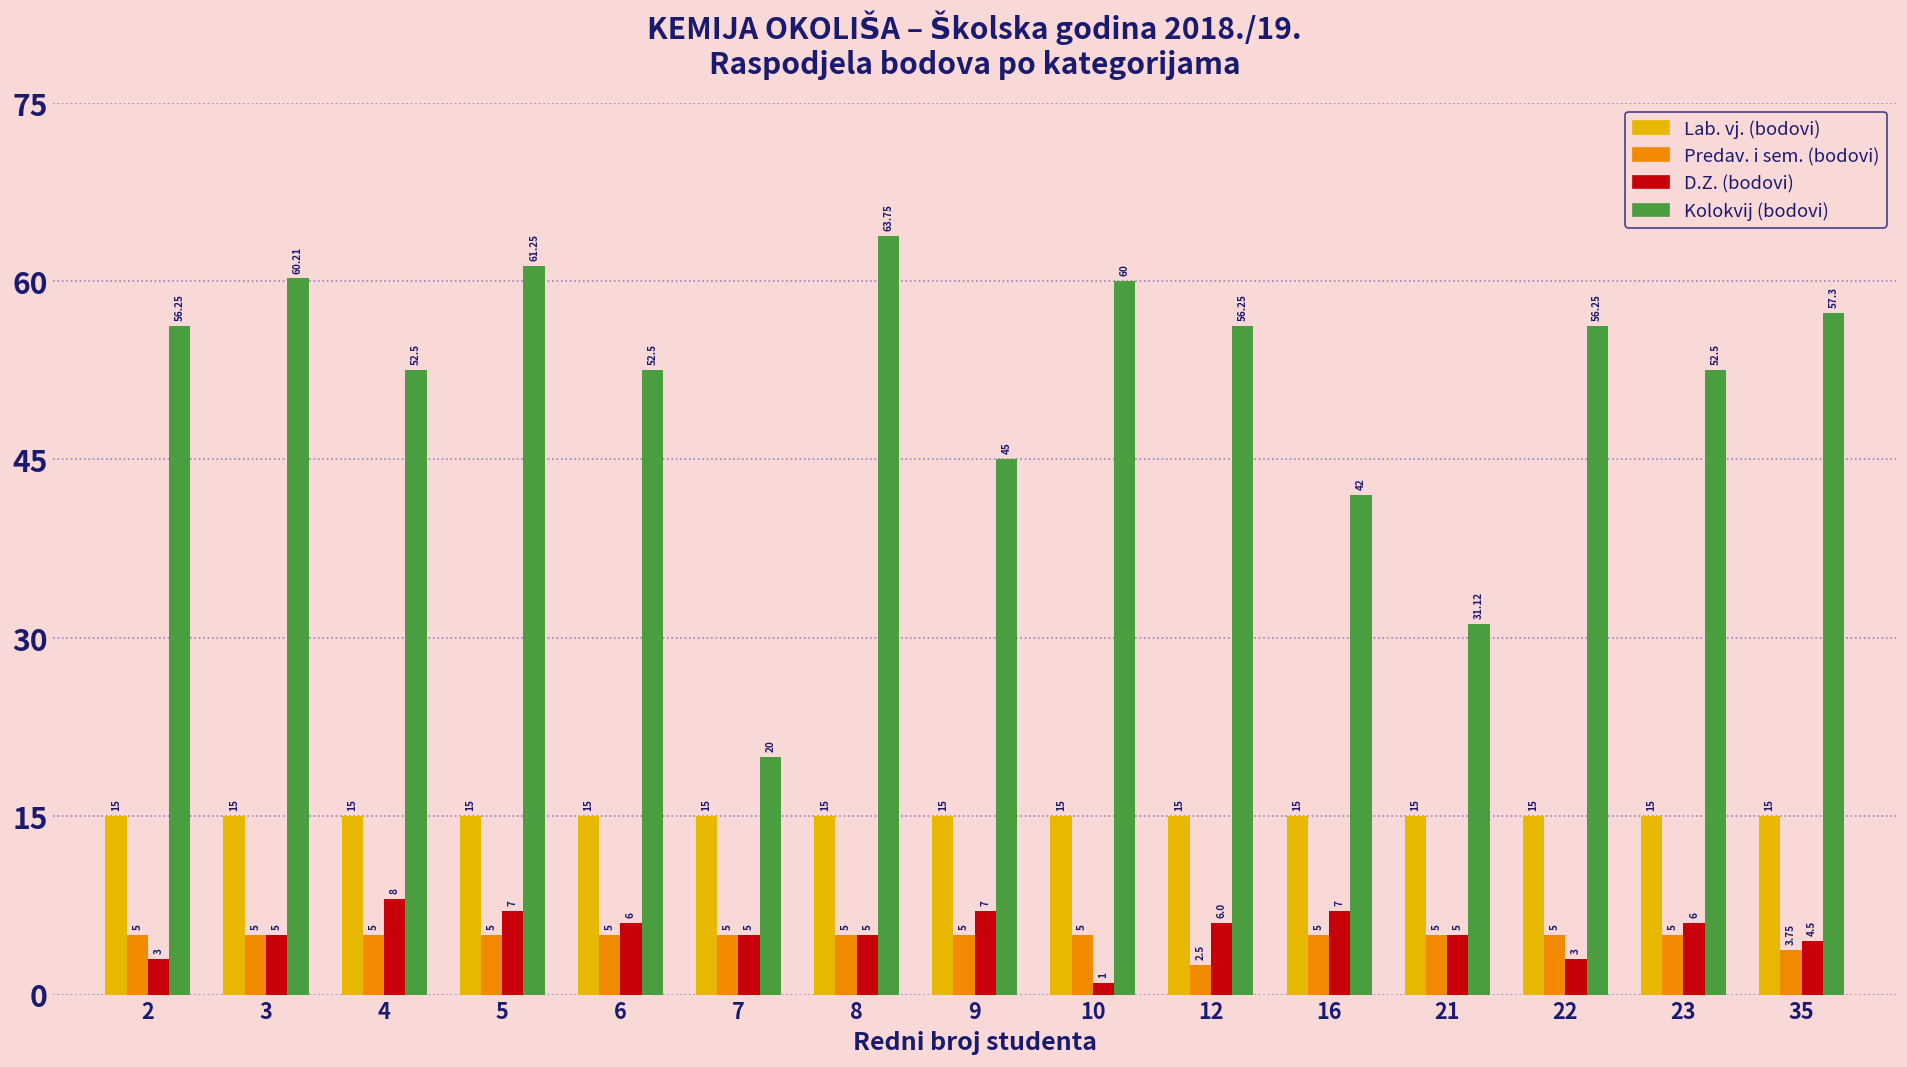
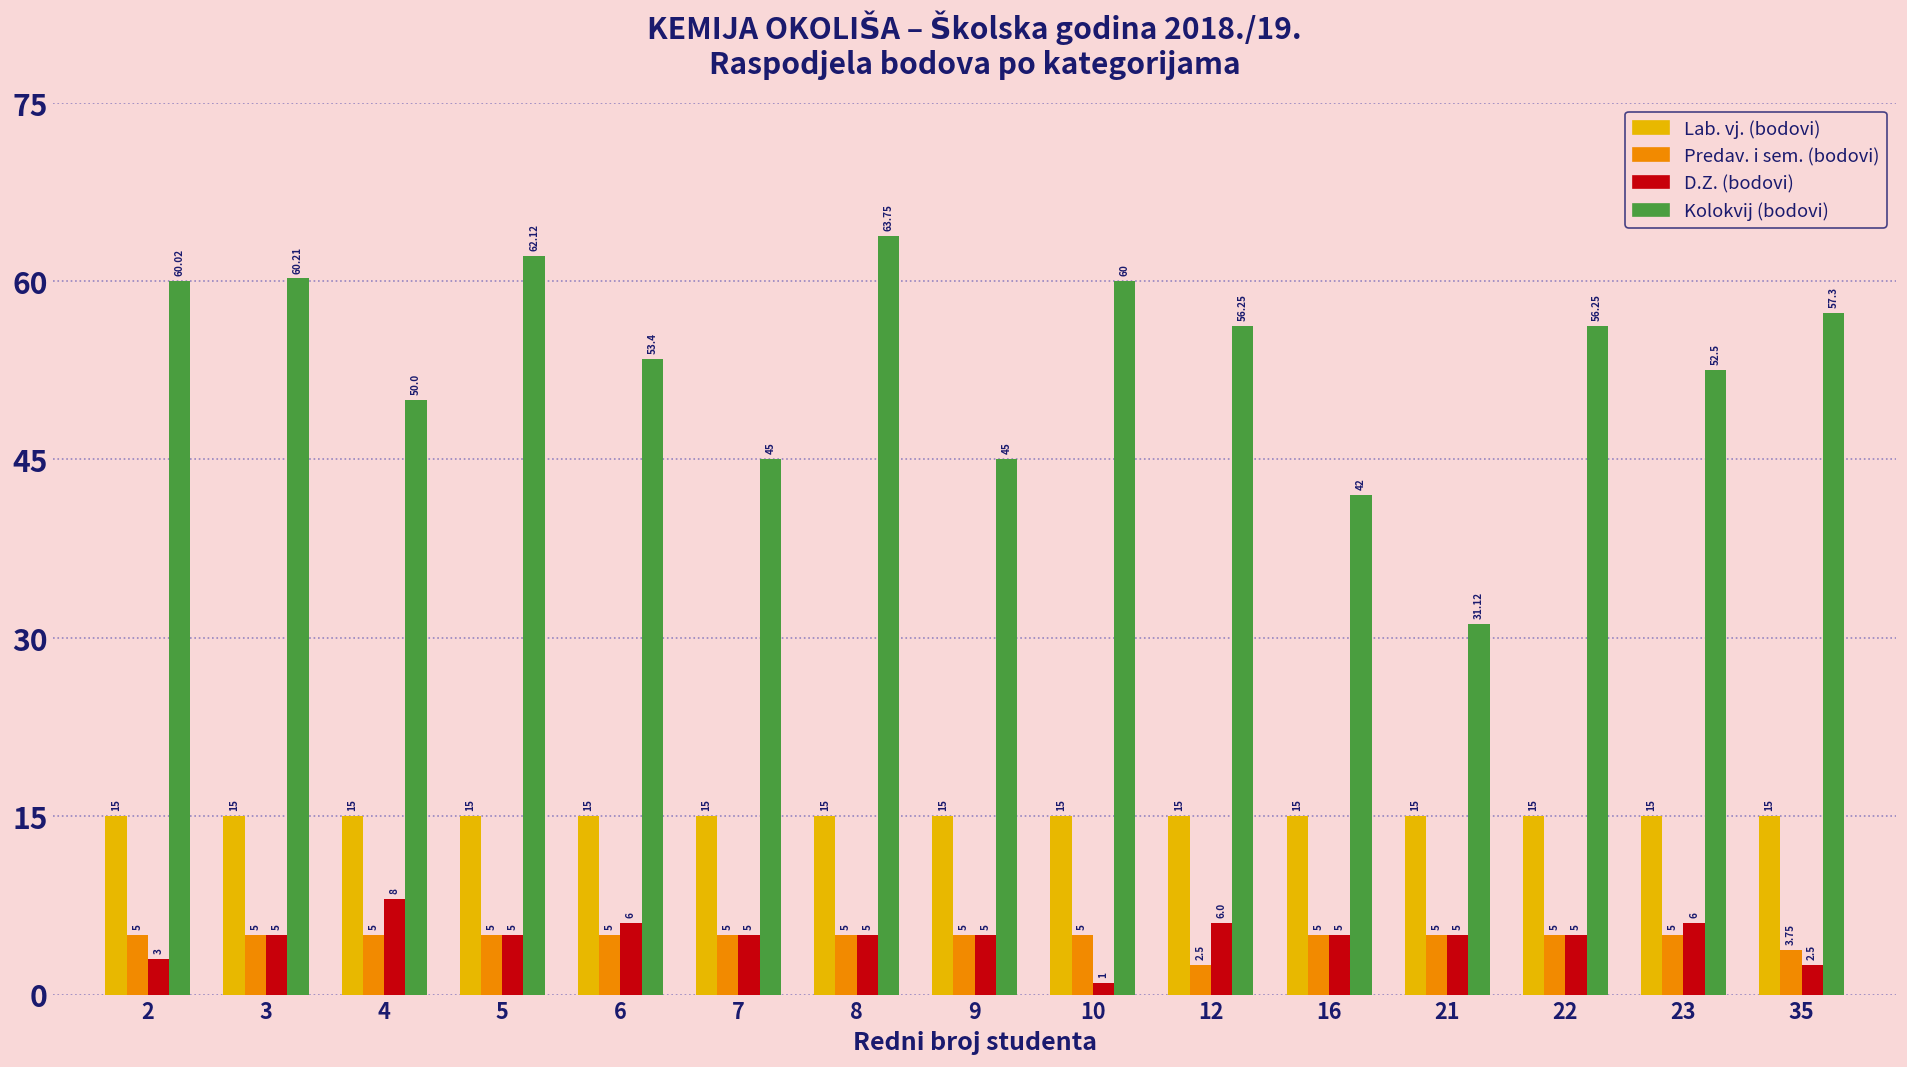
Kolokvij (bodovi), 2: 56.25 -> 60.02
Kolokvij (bodovi), 4: 52.5 -> 50.0
D.Z. (bodovi), 5: 7 -> 5
Kolokvij (bodovi), 5: 61.25 -> 62.12
Kolokvij (bodovi), 6: 52.5 -> 53.4
Kolokvij (bodovi), 7: 20 -> 45
D.Z. (bodovi), 9: 7 -> 5
D.Z. (bodovi), 16: 7 -> 5
D.Z. (bodovi), 22: 3 -> 5
D.Z. (bodovi), 35: 4.5 -> 2.5
